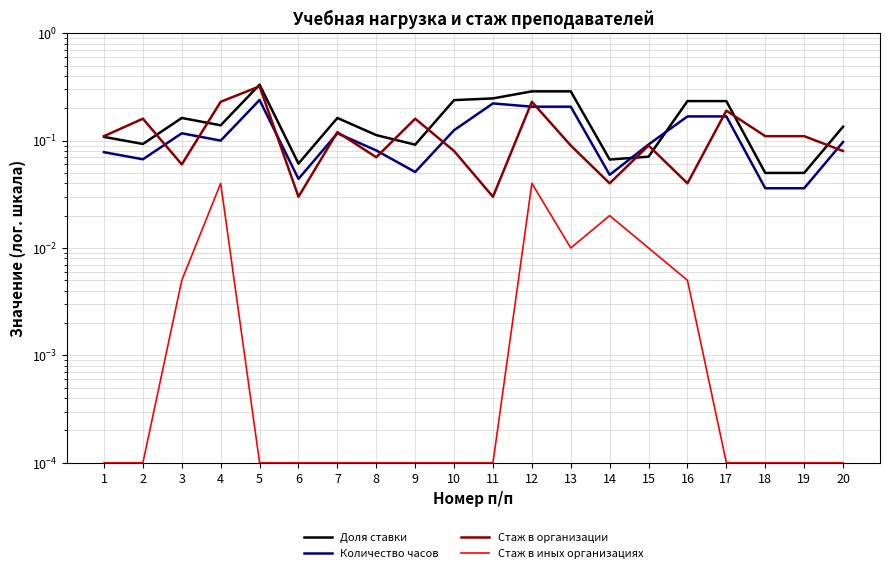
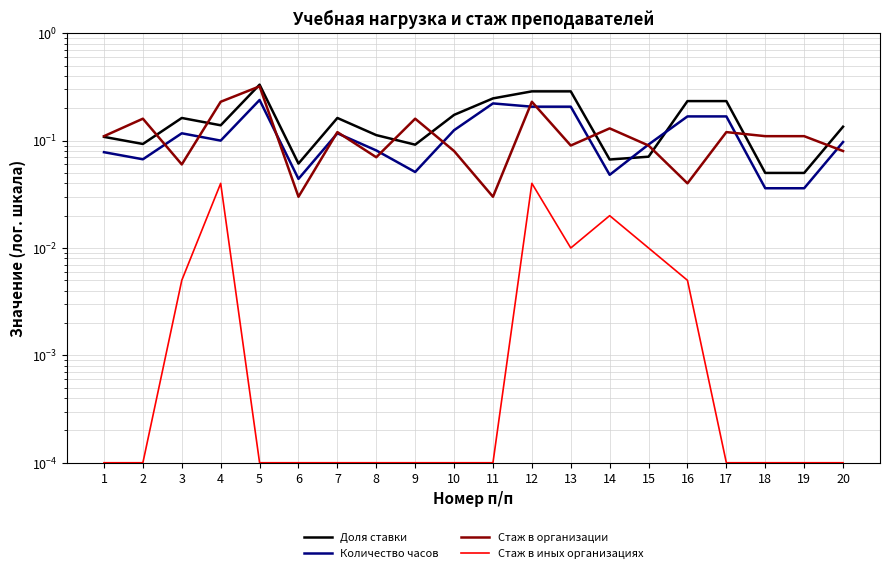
Доля ставки, 10: 0.24 -> 0.17
Стаж в организации, 14: 0.040 -> 0.13
Стаж в организации, 17: 0.19 -> 0.12
